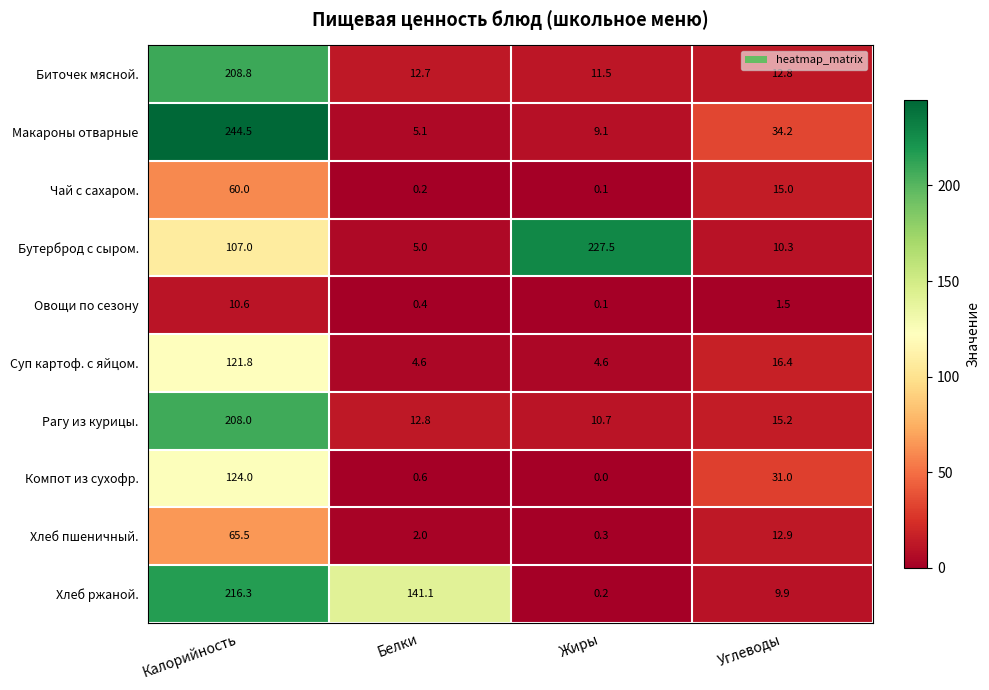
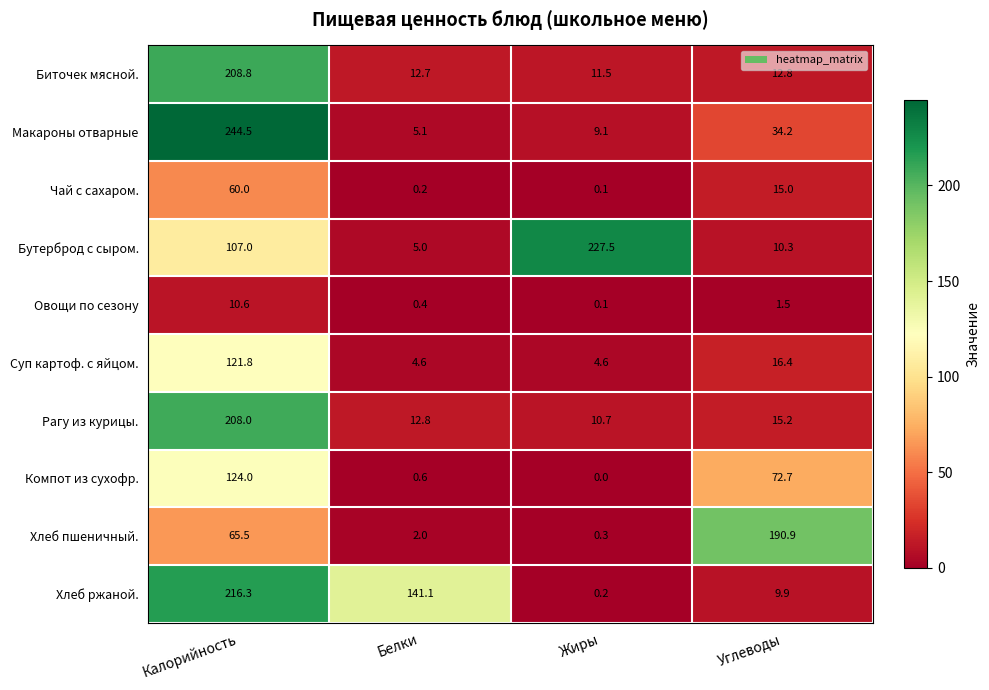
Компот из сухофр., Углеводы: 31.0 -> 72.7
Хлеб пшеничный., Углеводы: 12.9 -> 190.9
